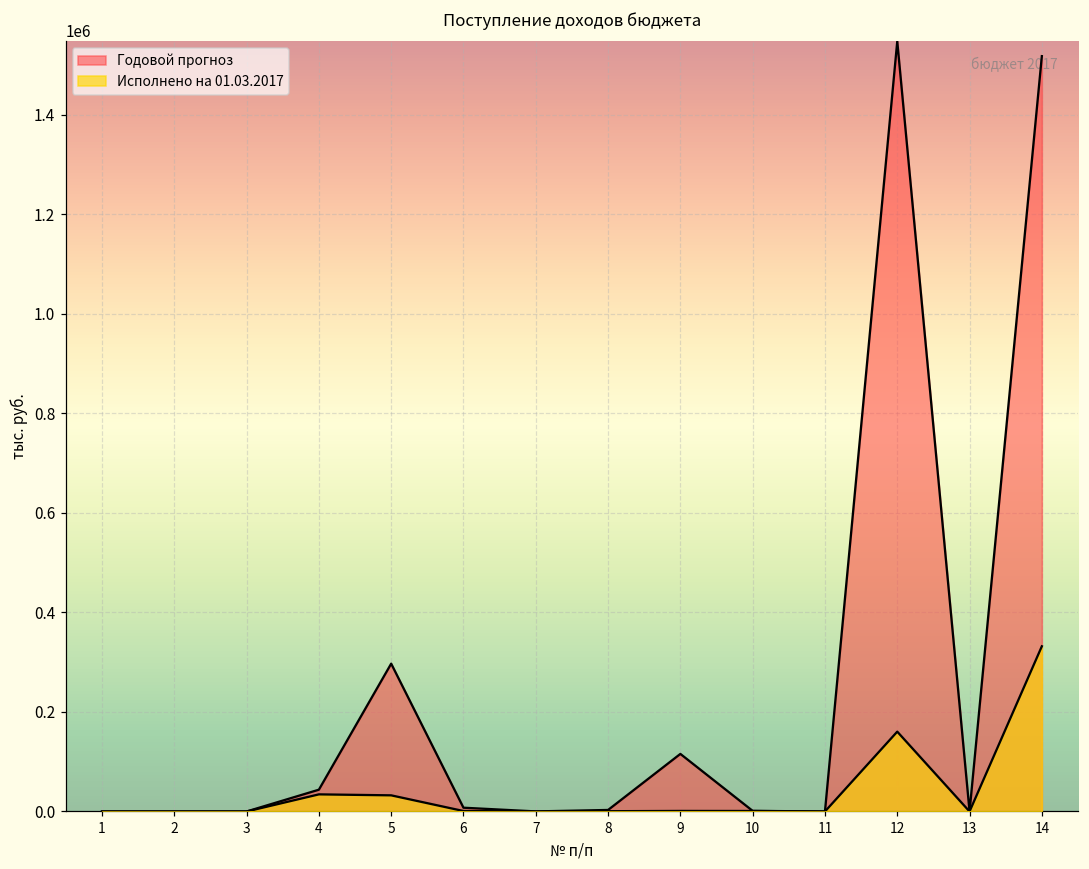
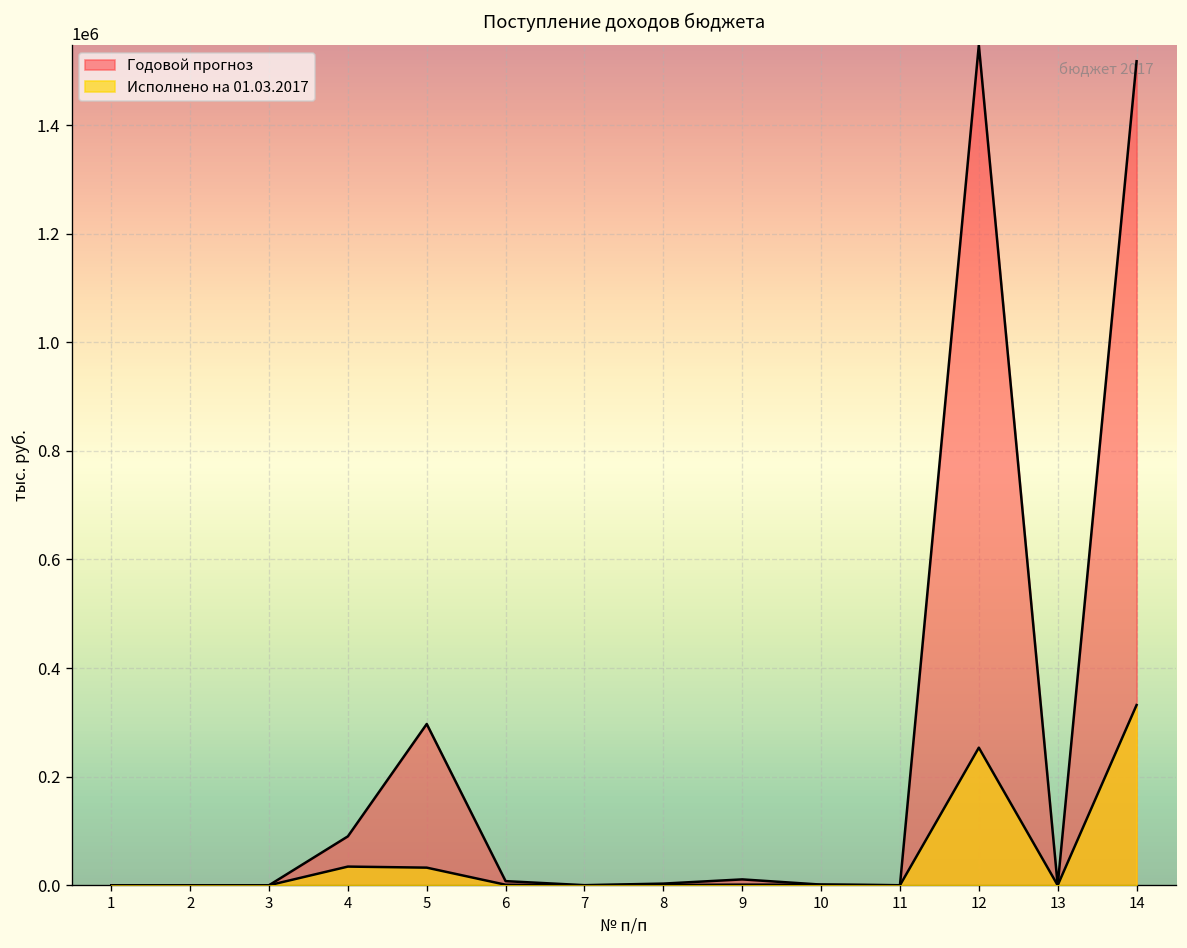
Годовой прогноз, 4: 40000 -> 90000
Годовой прогноз, 9: 120000 -> 10000
Исполнено на 01.03.2017, 12: 160000 -> 250000
